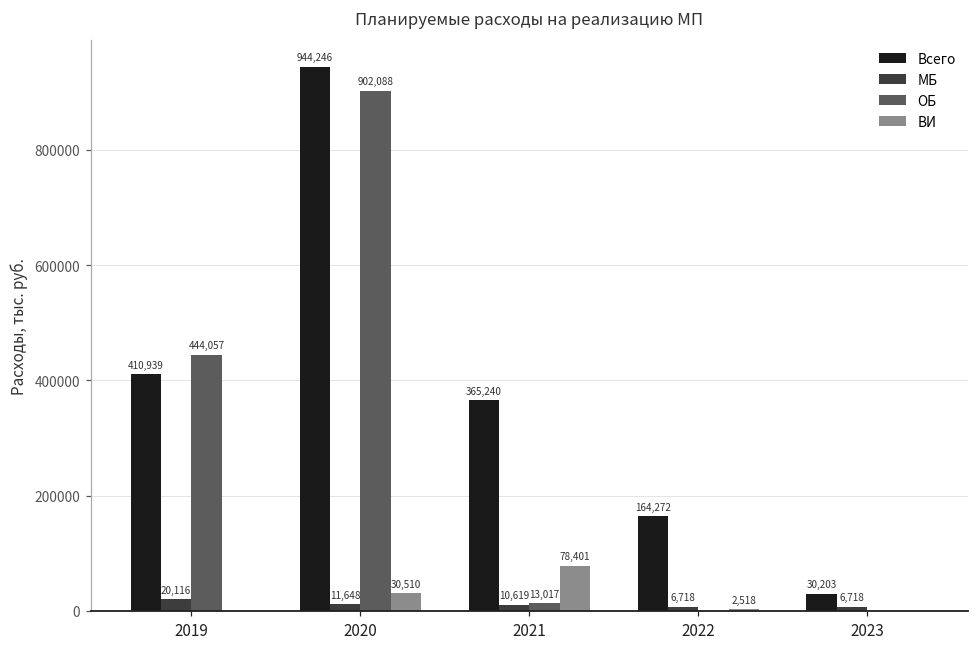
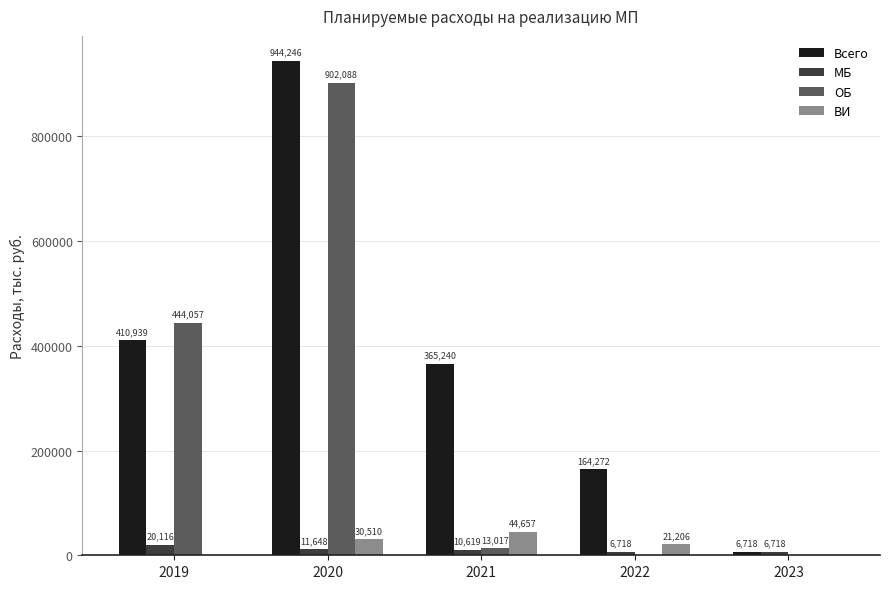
ВИ, 2021: 78,401 -> 44,657
ВИ, 2022: 2,518 -> 21,206
Всего, 2023: 30,203 -> 6,718
